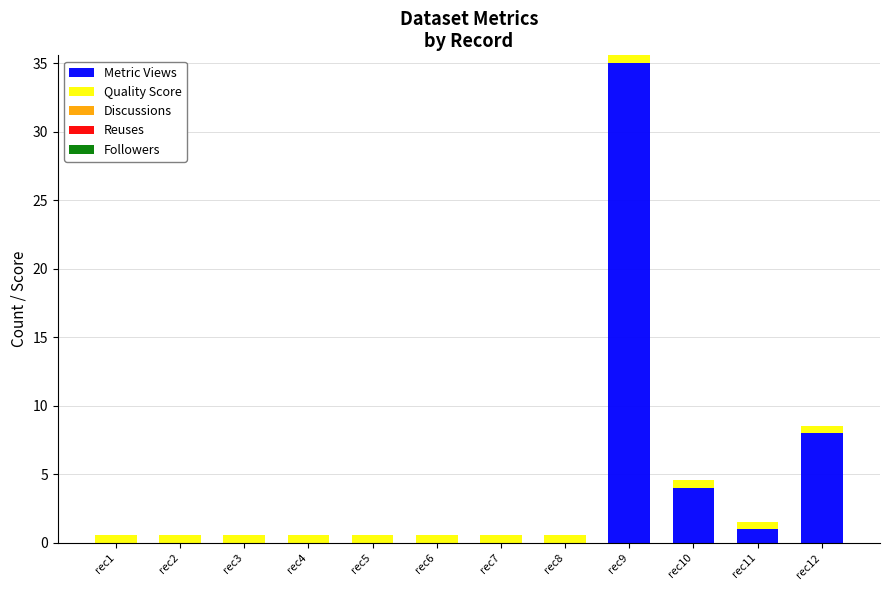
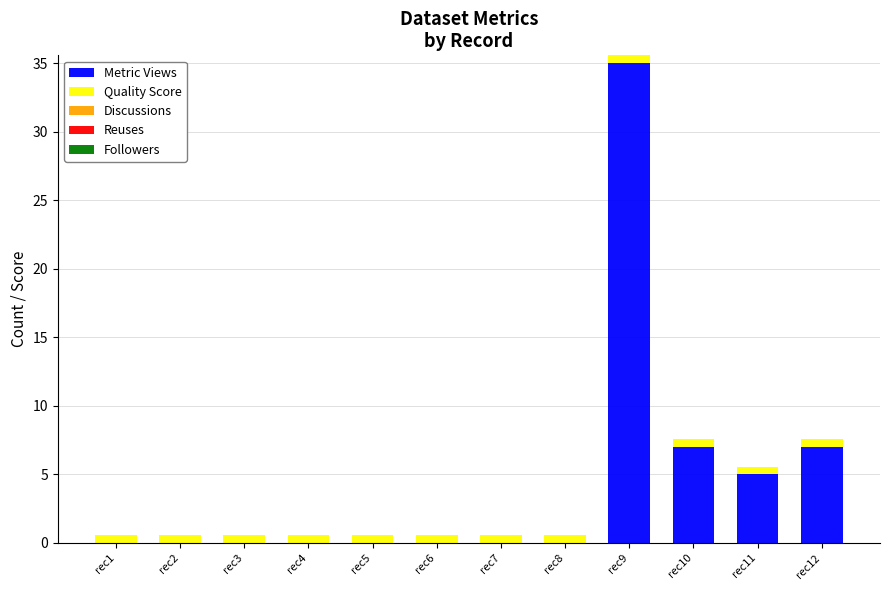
Metric Views, rec10: 4 -> 7
Metric Views, rec11: 1 -> 5
Metric Views, rec12: 8 -> 7
